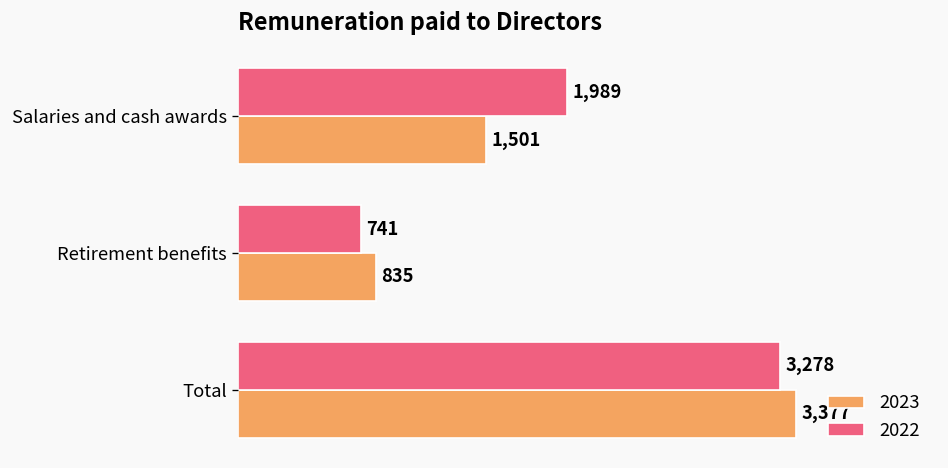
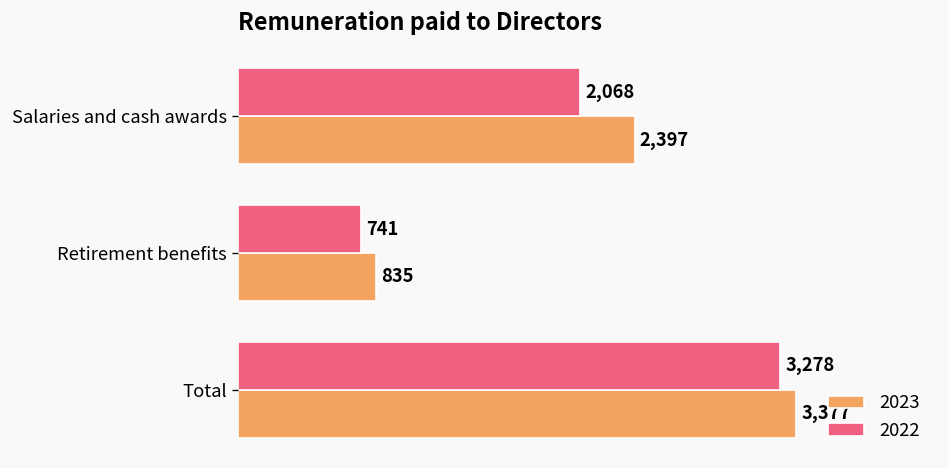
2022, Salaries and cash awards: 1,989 -> 2,068
2023, Salaries and cash awards: 1,501 -> 2,397
